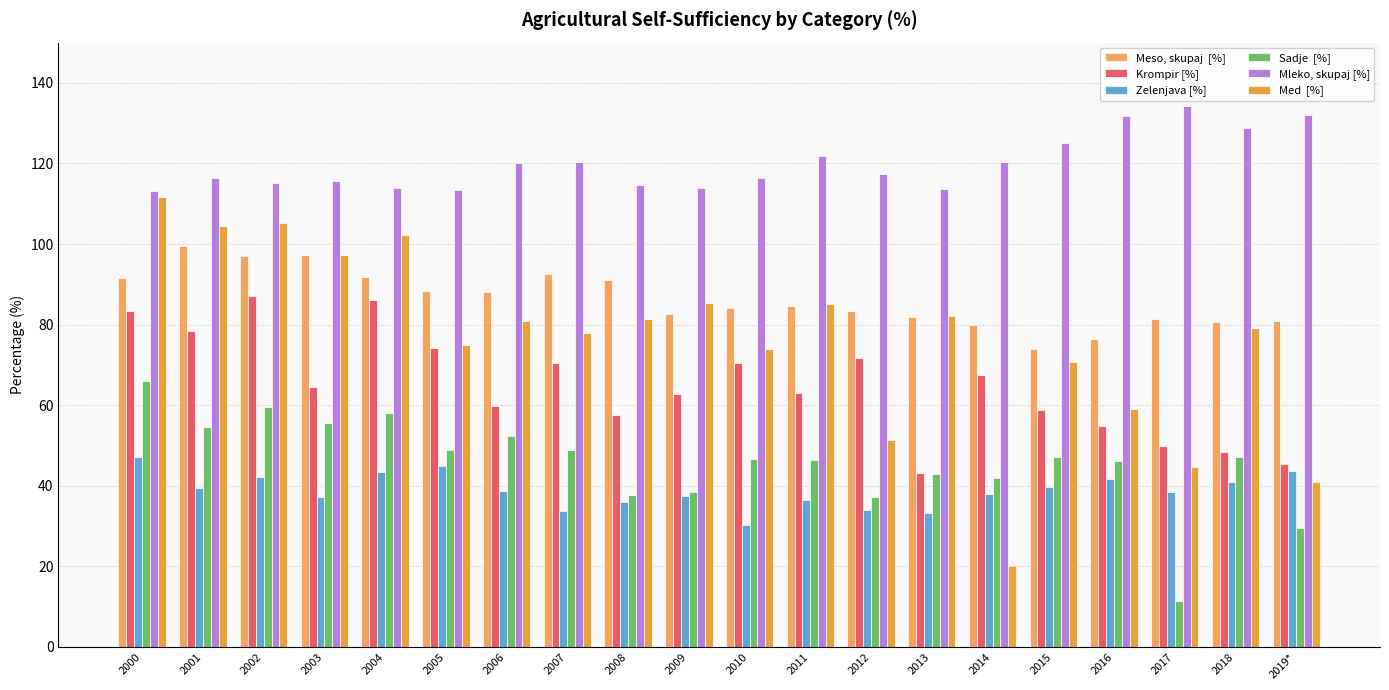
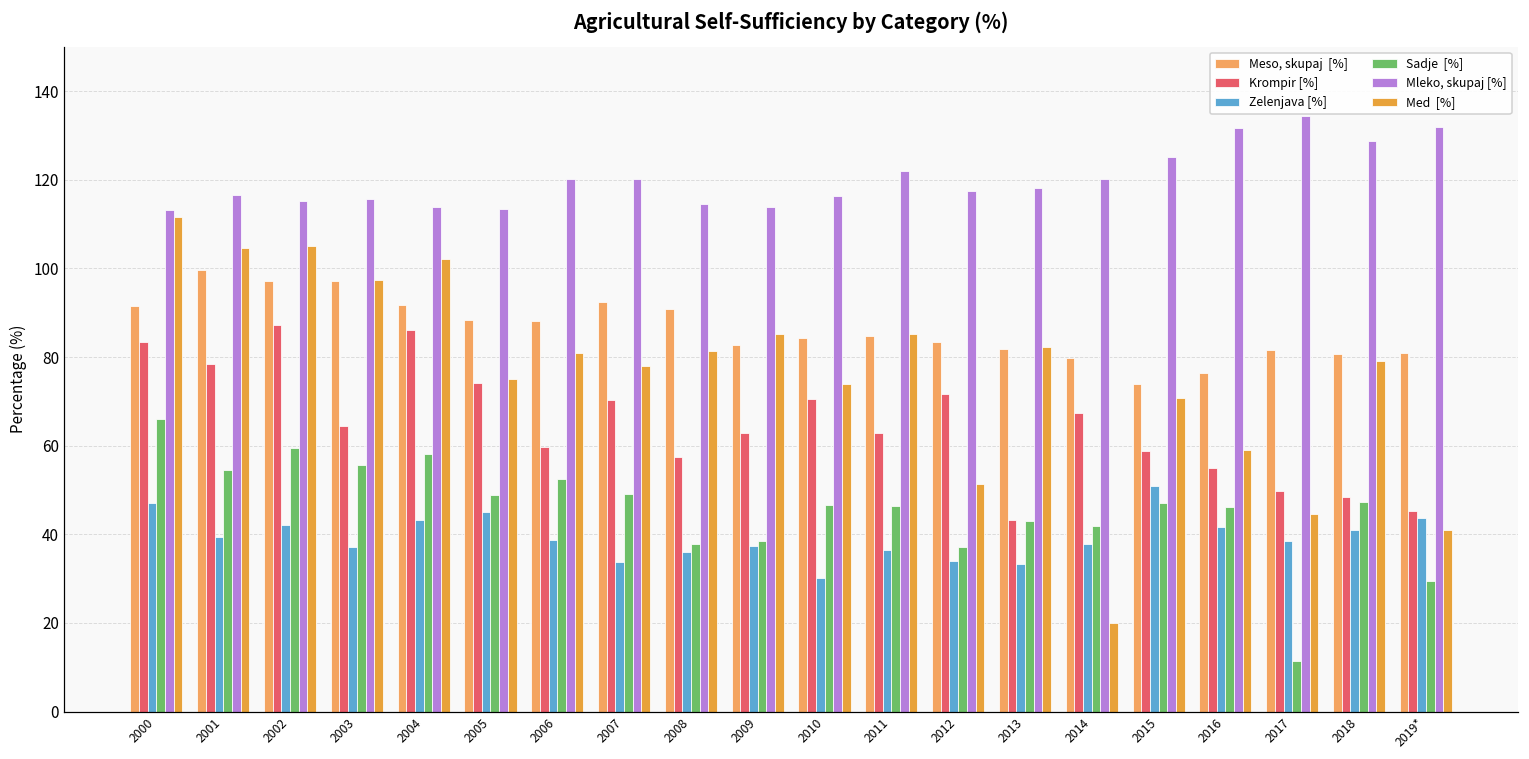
Mleko, skupaj [%], 2013: 114 -> 118
Zelenjava [%], 2015: 40 -> 51
